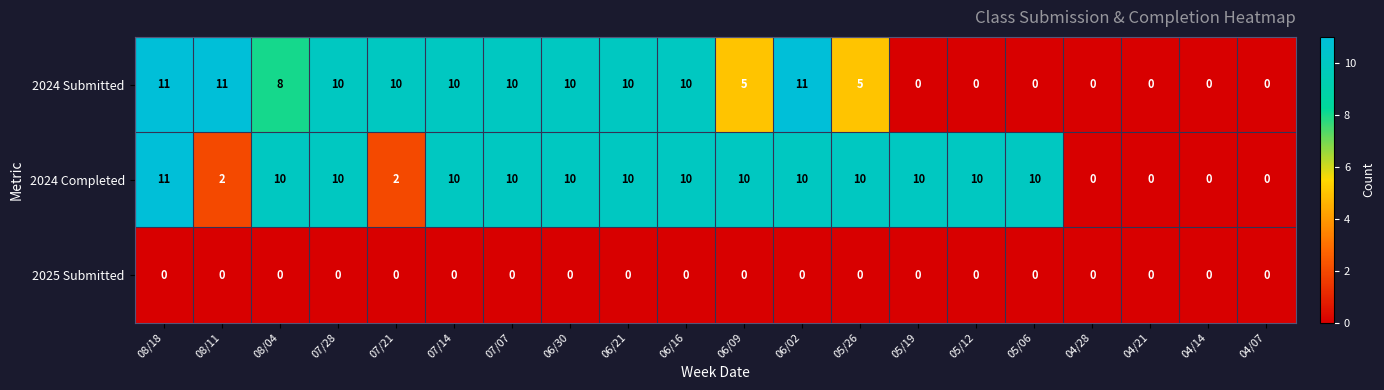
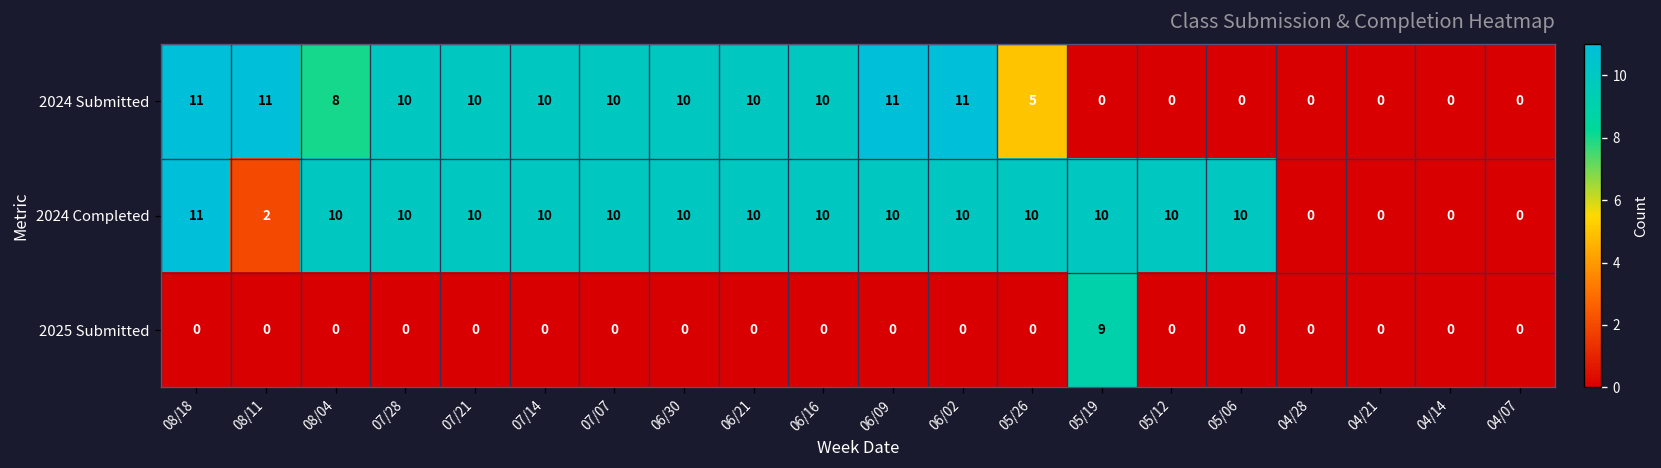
2024 Submitted, 06/09: 5 -> 11
2024 Completed, 07/21: 2 -> 10
2025 Submitted, 05/19: 0 -> 9
